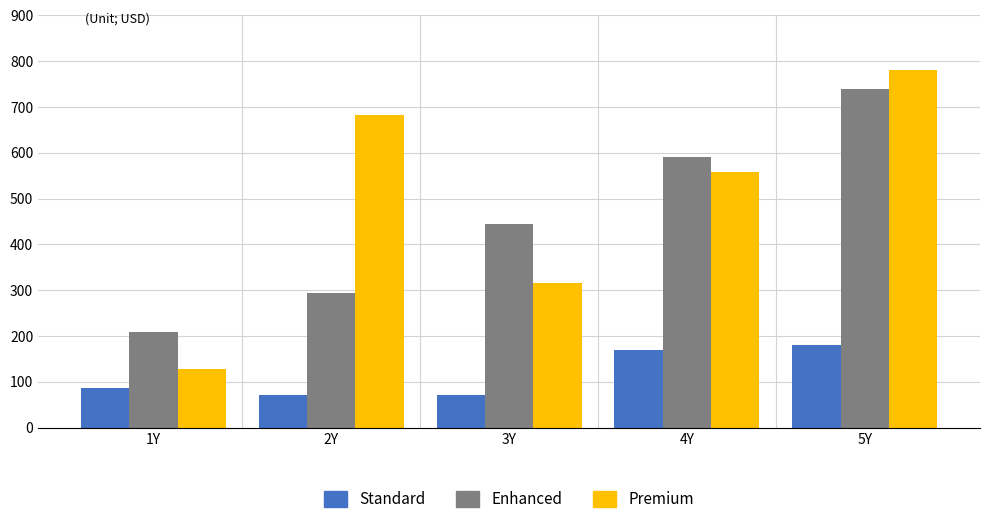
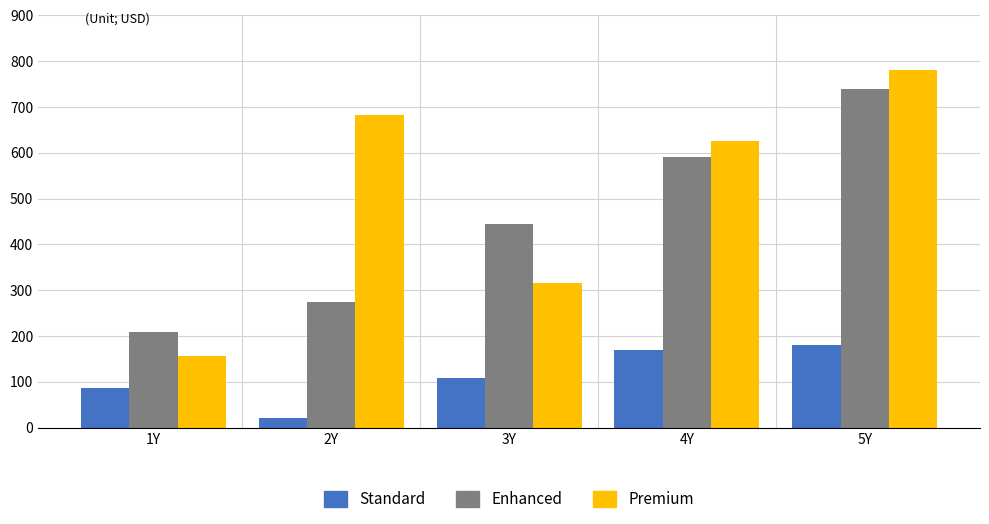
Premium, 1Y: 130 -> 160
Standard, 2Y: 70 -> 20
Enhanced, 2Y: 300 -> 280
Standard, 3Y: 70 -> 110
Premium, 4Y: 560 -> 630
